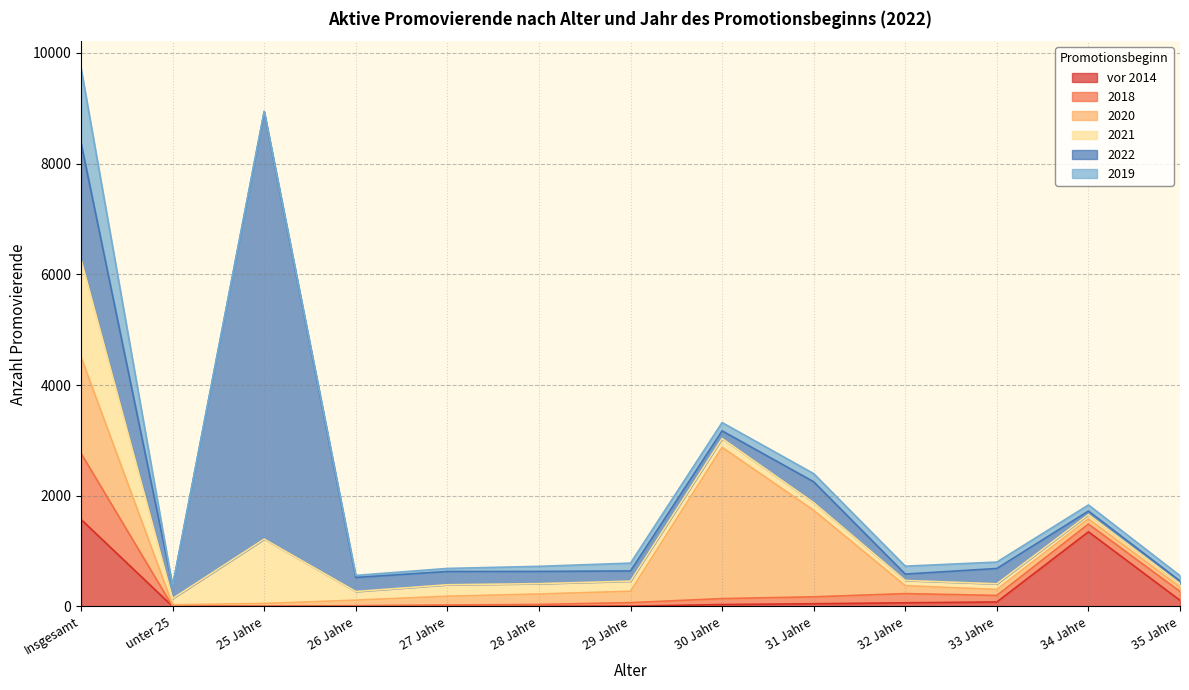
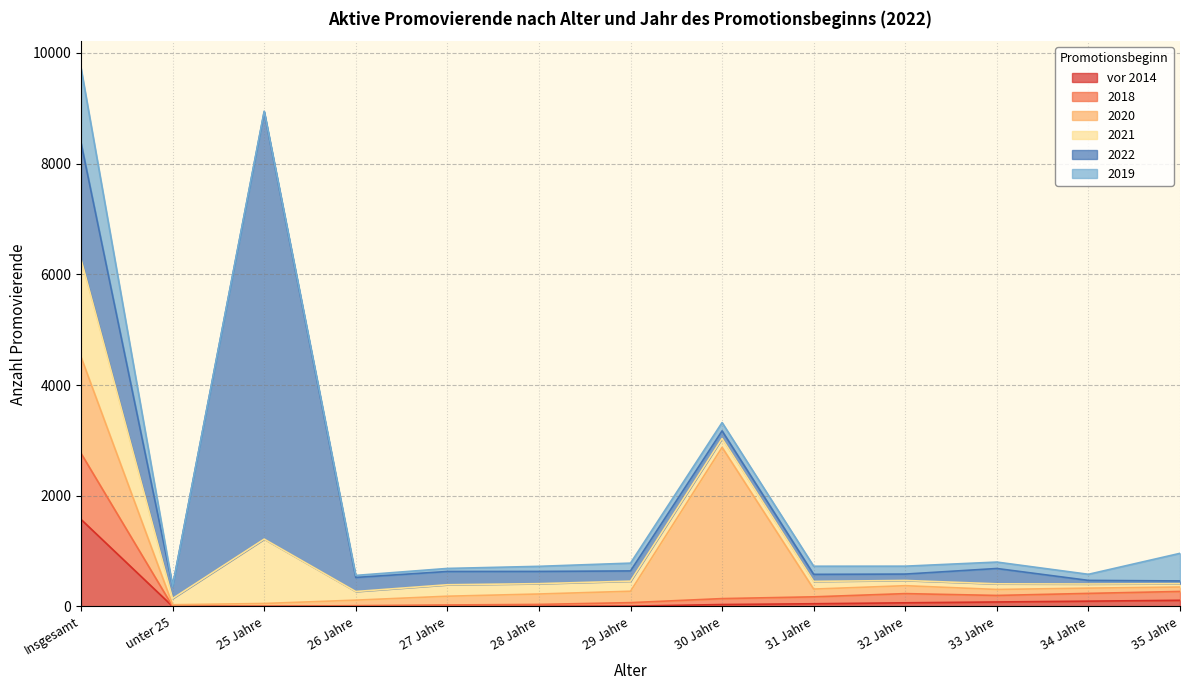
2020, 31 Jahre: 1600 -> 100
2022, 31 Jahre: 400 -> 100
vor 2014, 34 Jahre: 1300 -> 100
2019, 35 Jahre: 100 -> 500
